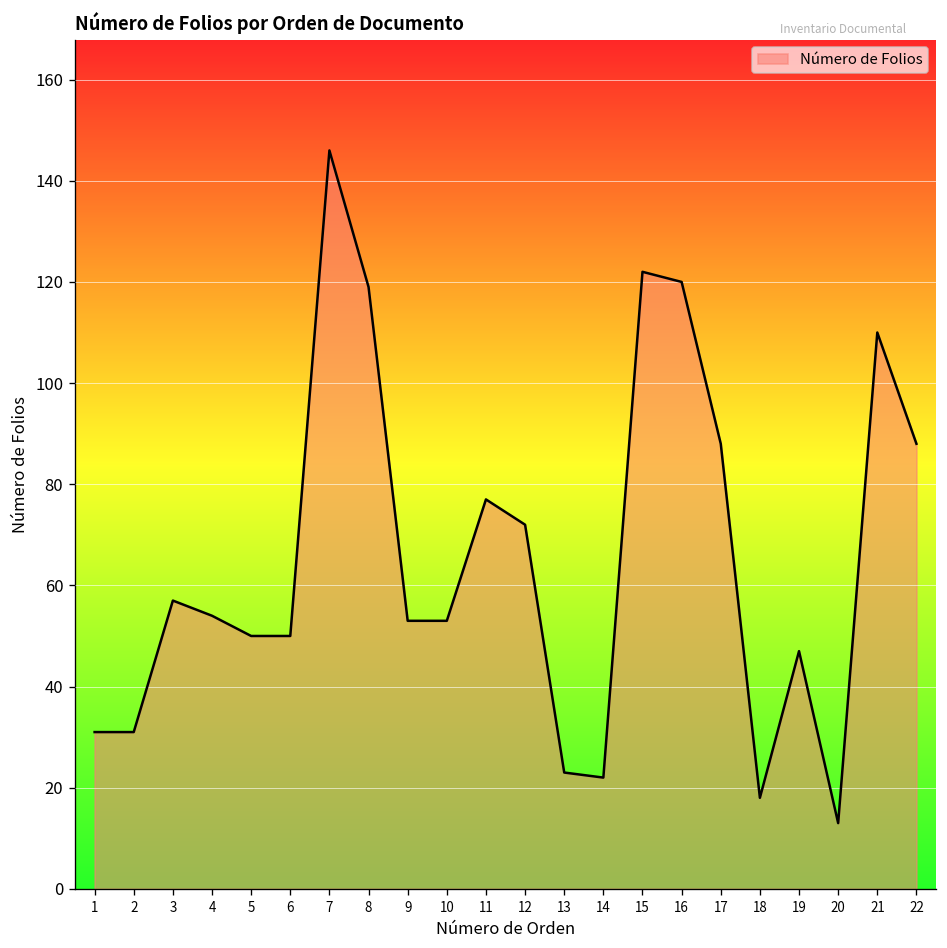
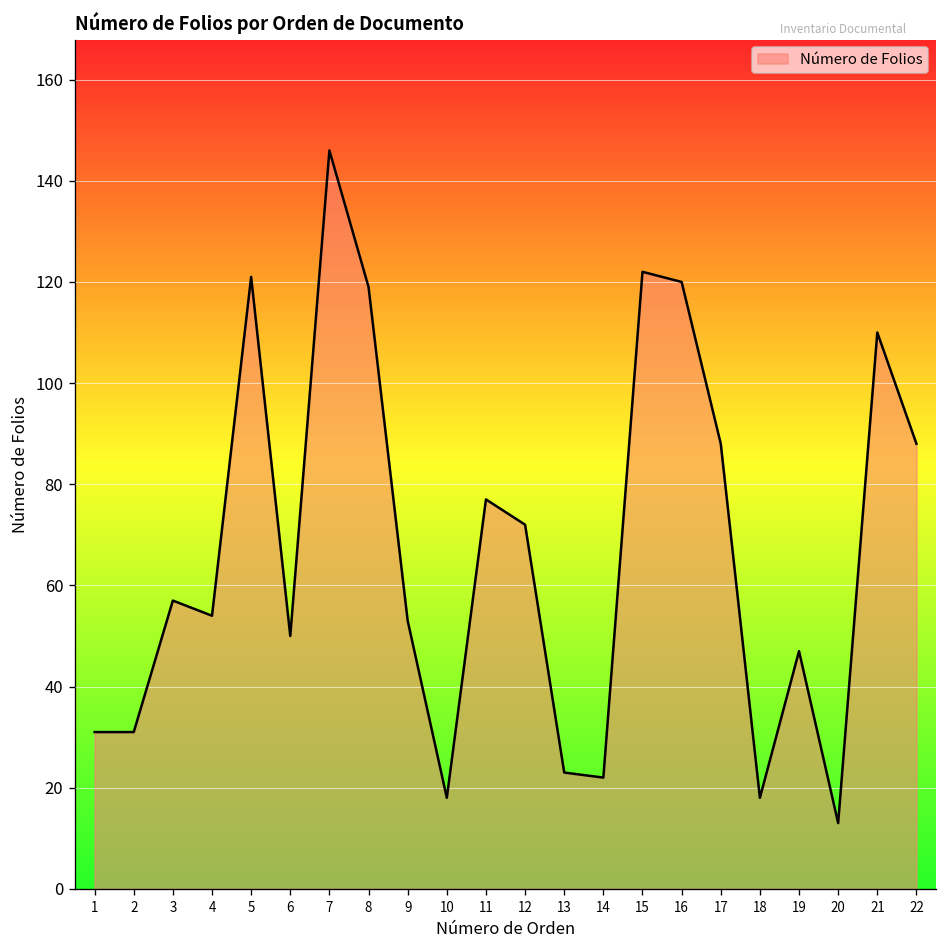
5: 50 -> 121
10: 53 -> 18
